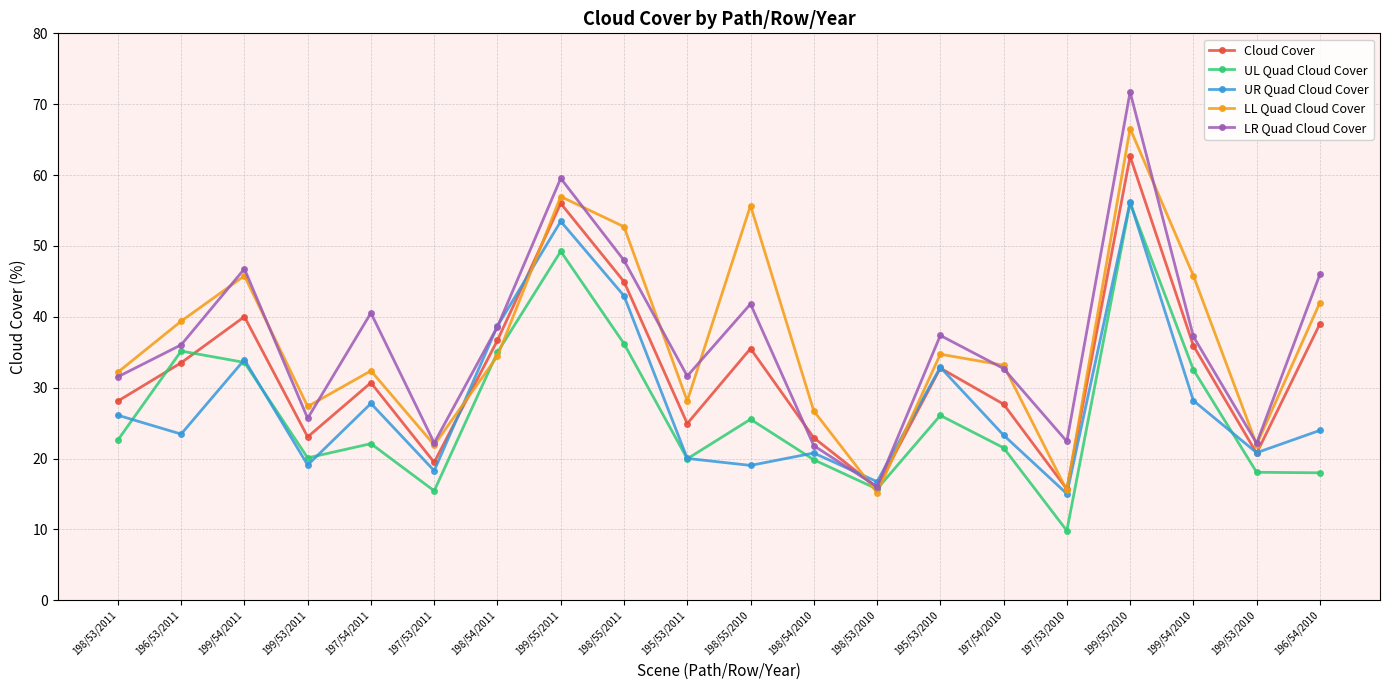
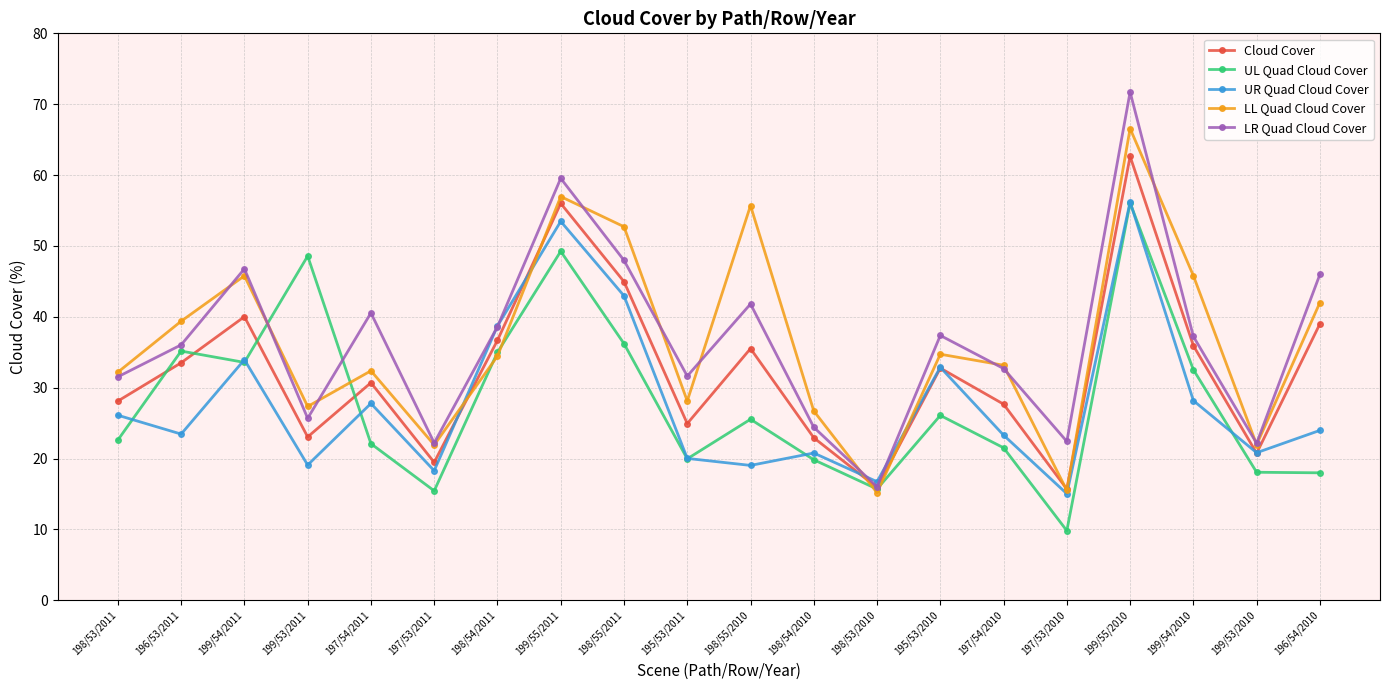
UL Quad Cloud Cover, 199/53/2011: 20 -> 49
LR Quad Cloud Cover, 198/54/2010: 22 -> 24
